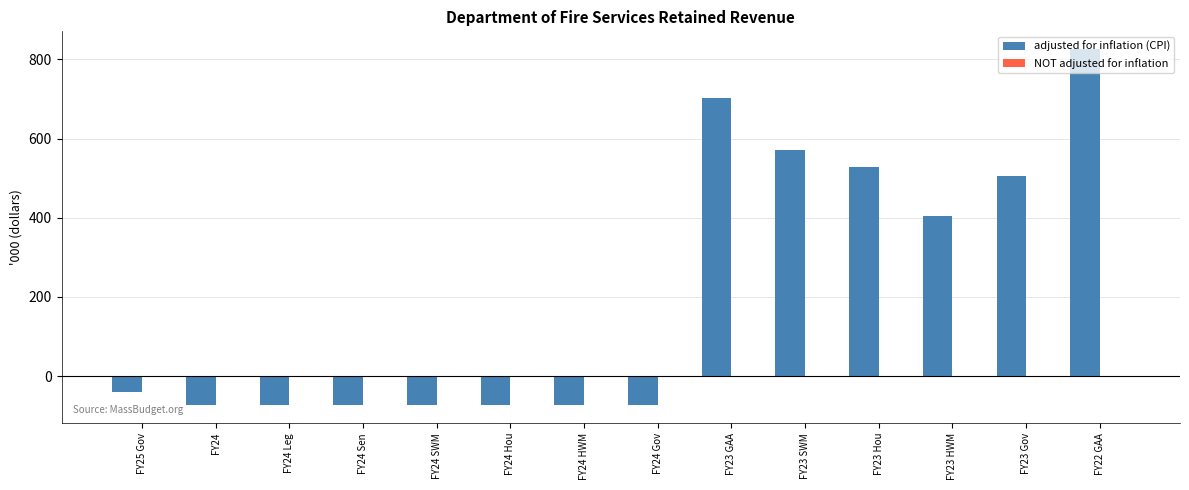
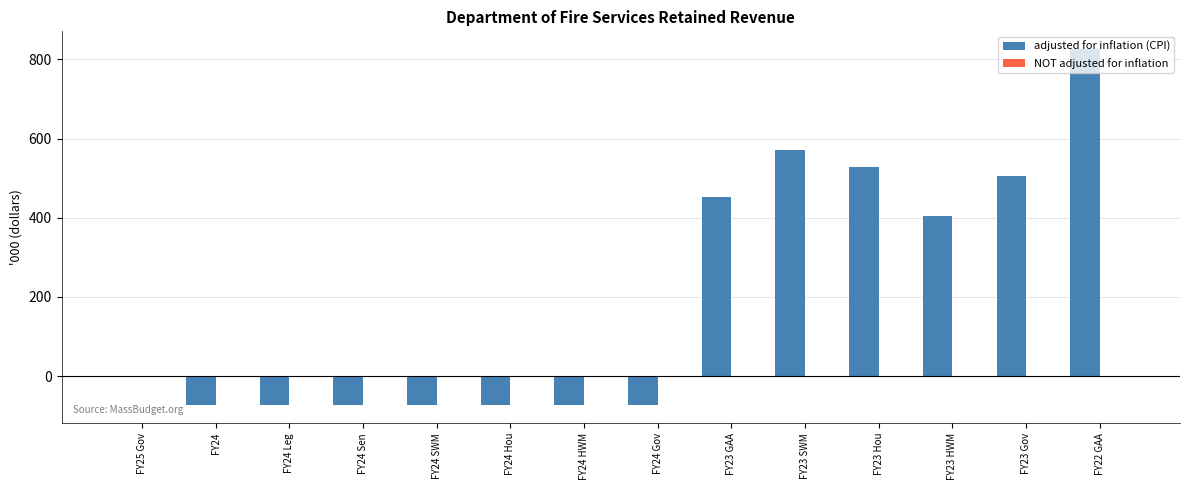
adjusted for inflation (CPI), FY25 Gov: -40 -> 0
adjusted for inflation (CPI), FY23 GAA: 700 -> 450
